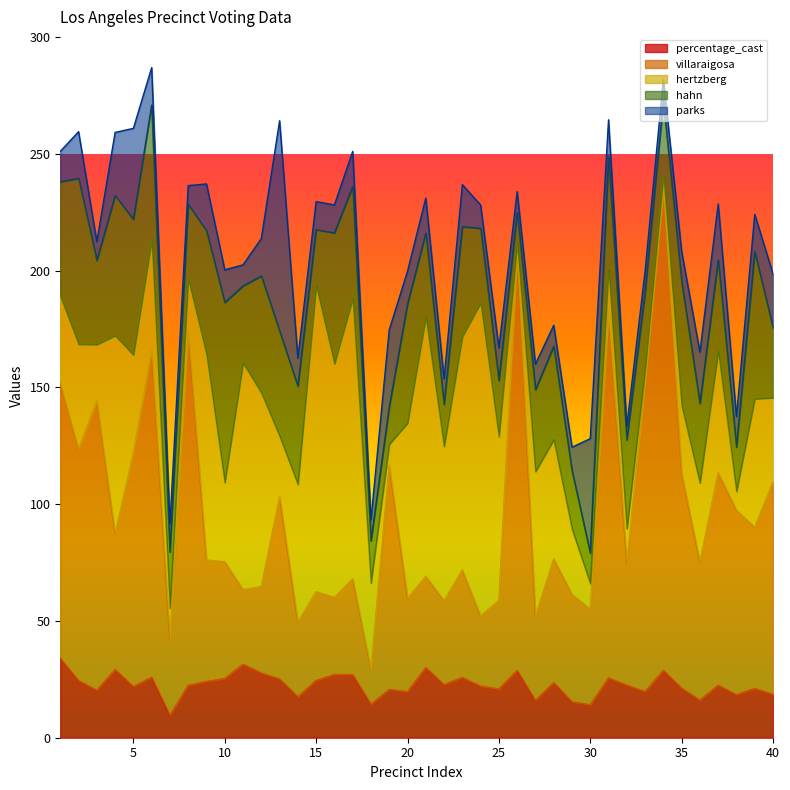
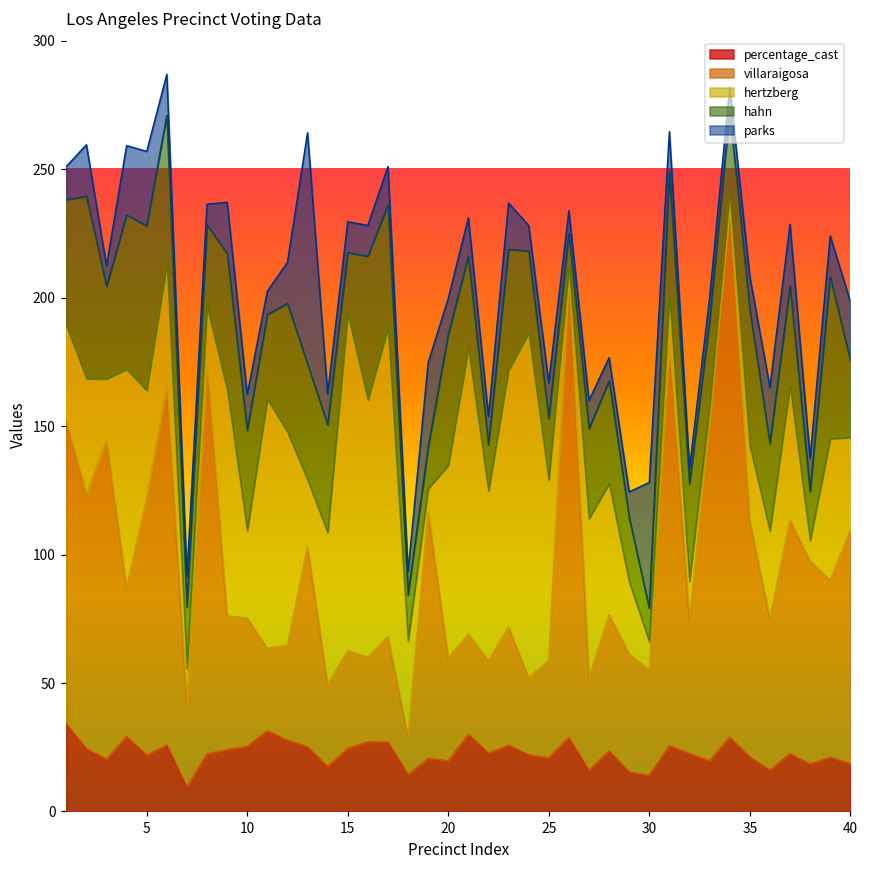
hahn, 5: 58 -> 64
parks, 5: 39 -> 29
hahn, 10: 77 -> 39
